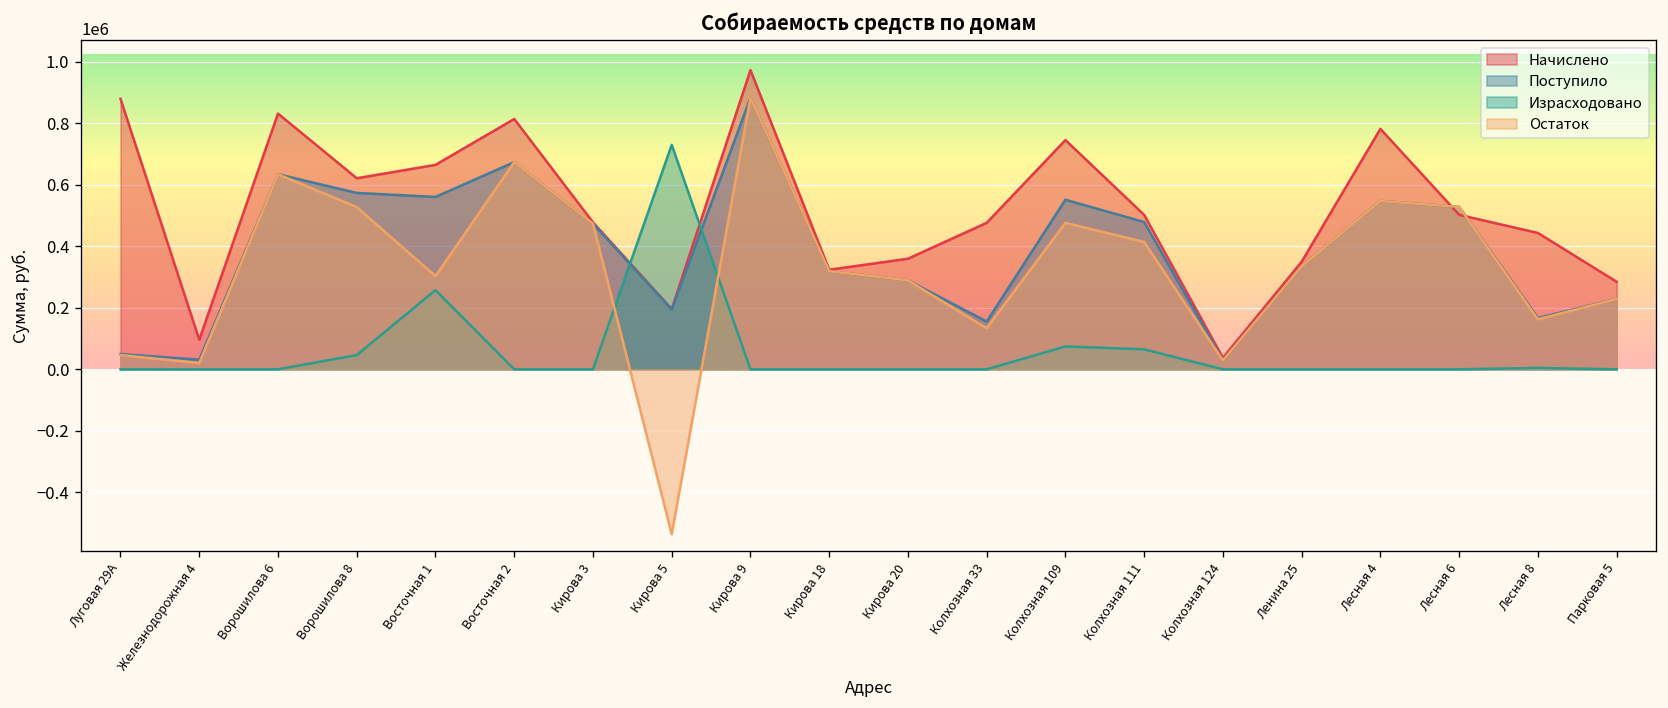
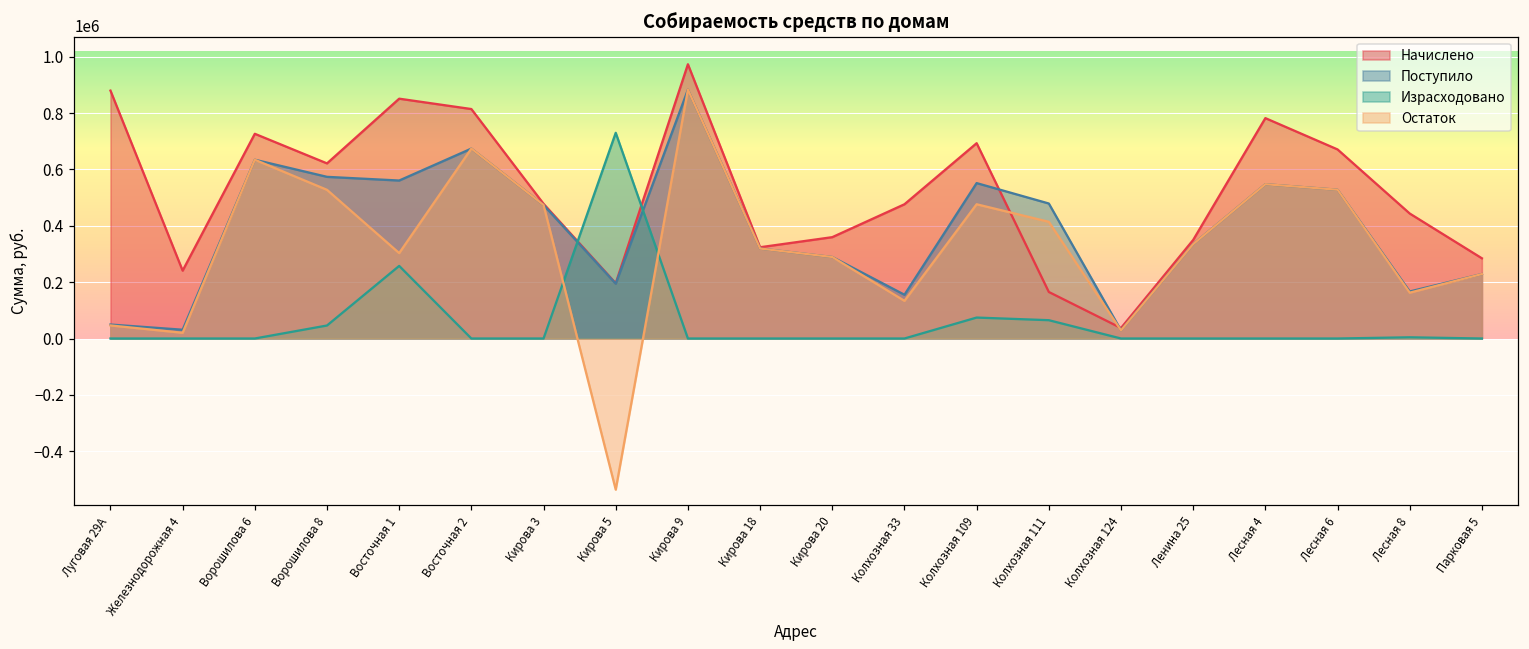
Начислено, Железнодорожная 4: 100000 -> 240000
Начислено, Ворошилова 6: 830000 -> 730000
Начислено, Восточная 1: 670000 -> 850000
Начислено, Колхозная 109: 750000 -> 690000
Начислено, Колхозная 111: 500000 -> 170000
Начислено, Лесная 6: 500000 -> 670000
